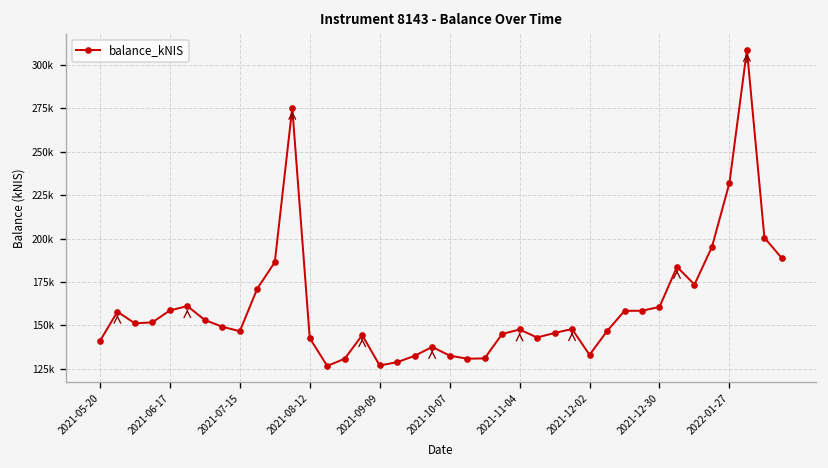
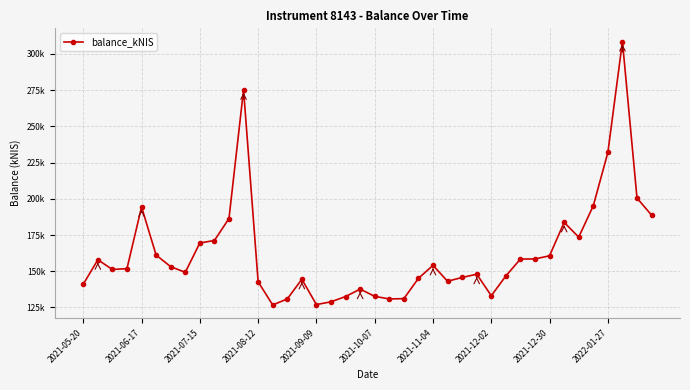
2021-06-17: 159000 -> 194000
2021-07-15: 147000 -> 170000
2021-11-04: 148000 -> 154000
